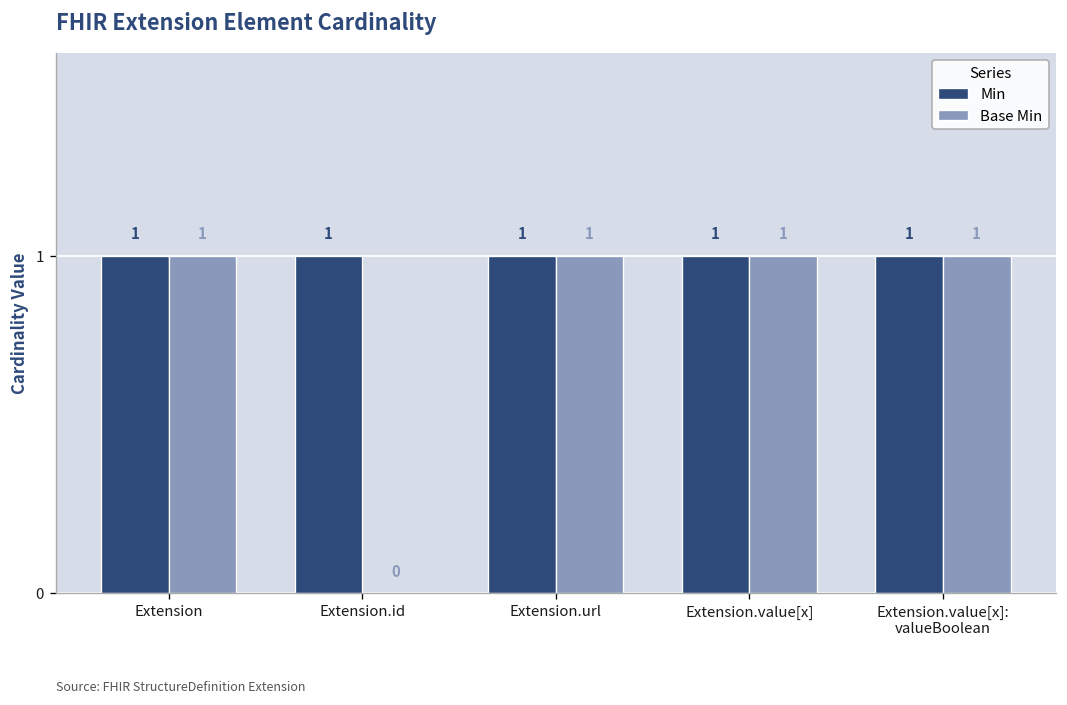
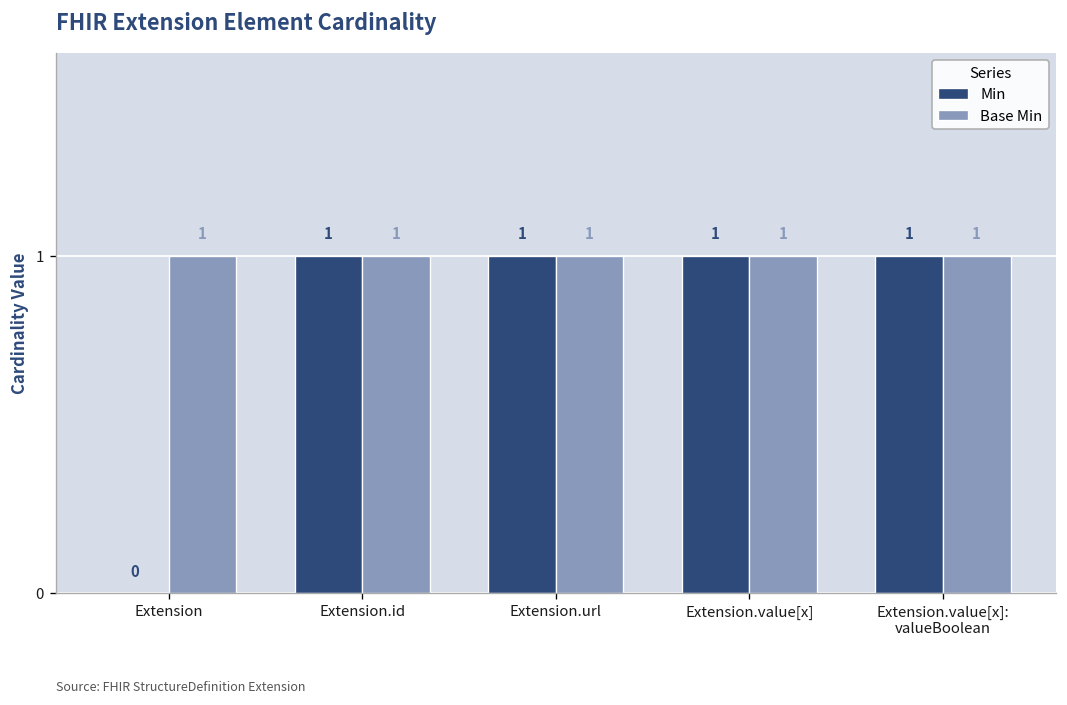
Min, Extension: 1 -> 0
Base Min, Extension.id: 0 -> 1
